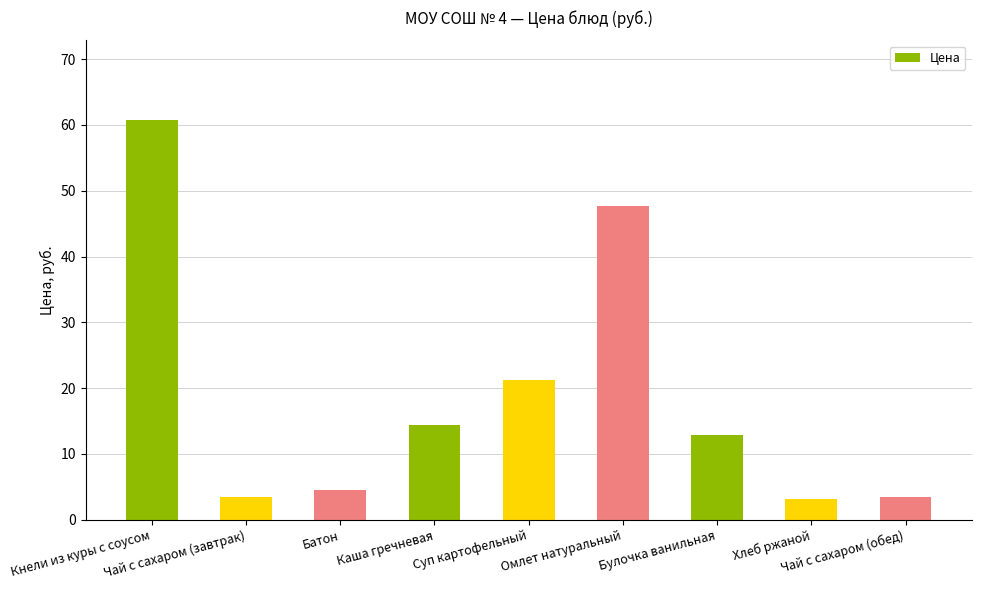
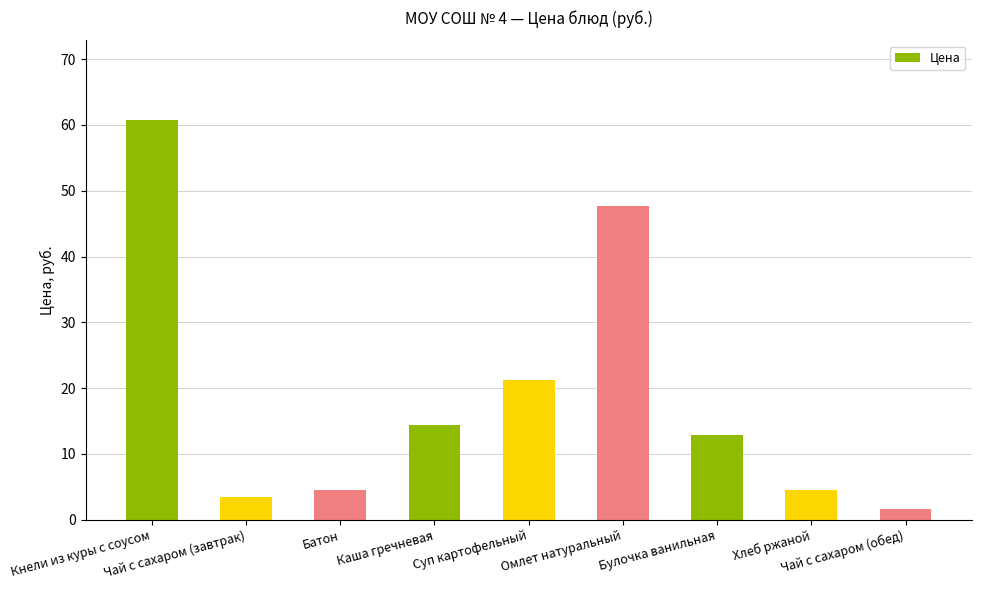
Хлеб ржаной: 3 -> 4
Чай с сахаром (обед): 3 -> 2
